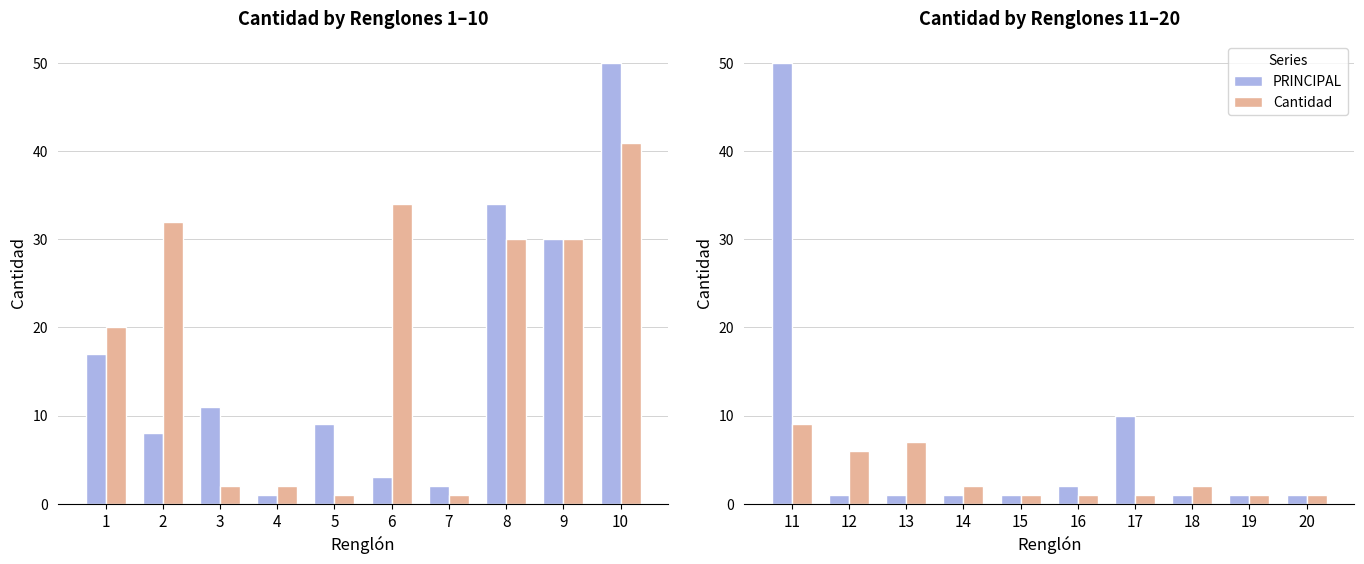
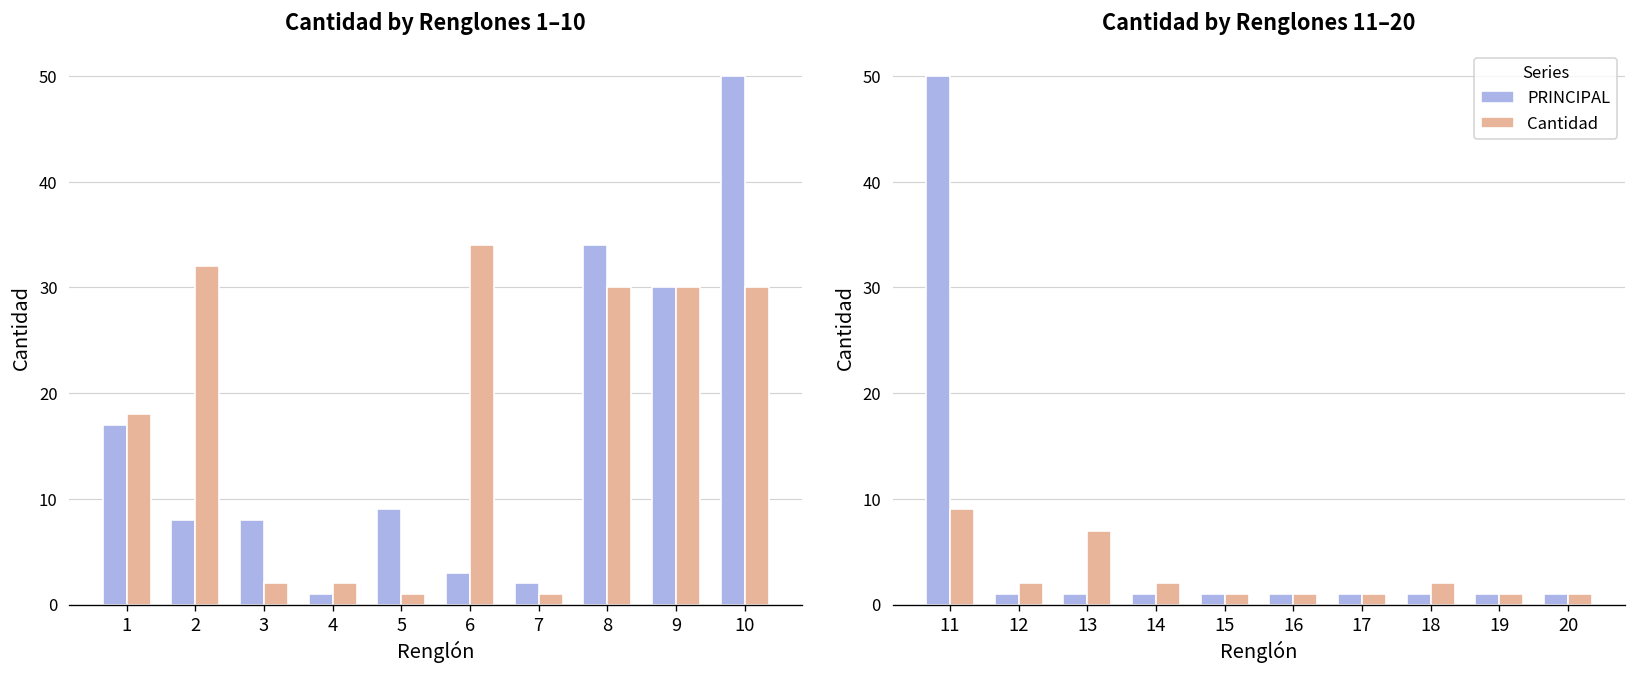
Cantidad by Renglones 1–10, Cantidad, 1: 20 -> 18
Cantidad by Renglones 1–10, PRINCIPAL, 3: 11 -> 8
Cantidad by Renglones 1–10, Cantidad, 10: 41 -> 30
Cantidad by Renglones 11–20, Cantidad, 12: 6 -> 2
Cantidad by Renglones 11–20, PRINCIPAL, 16: 2 -> 1
Cantidad by Renglones 11–20, PRINCIPAL, 17: 10 -> 1
